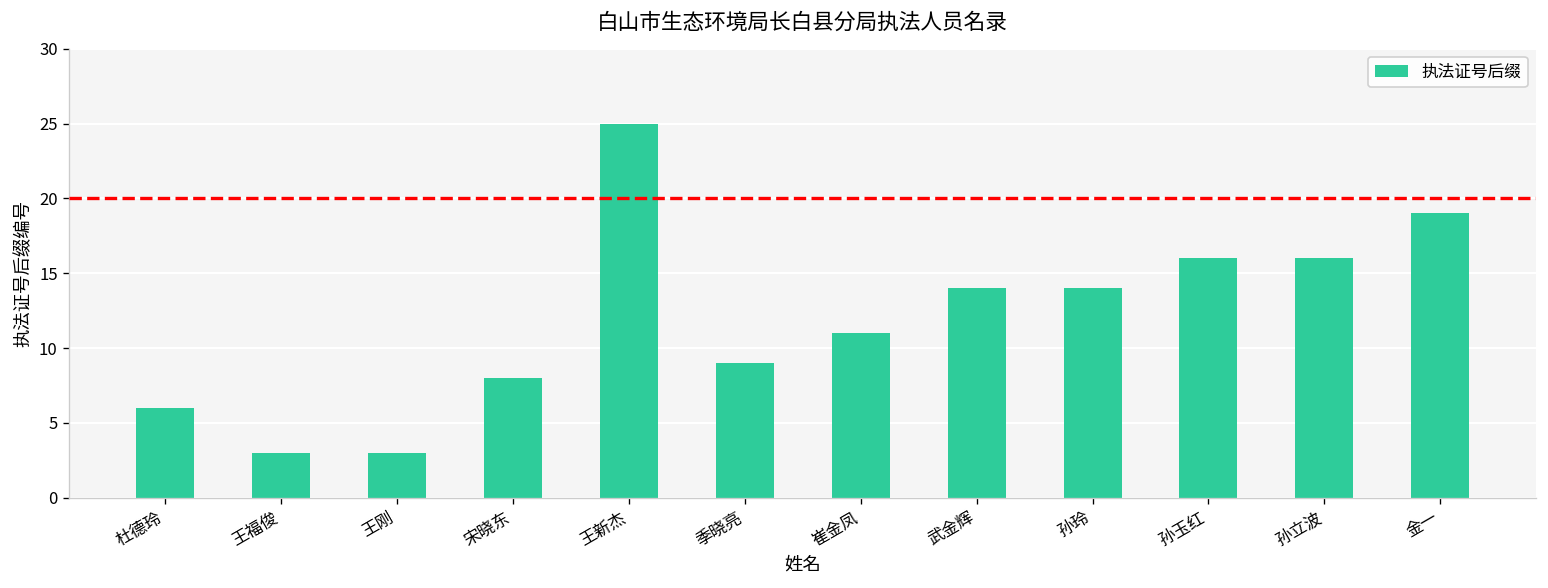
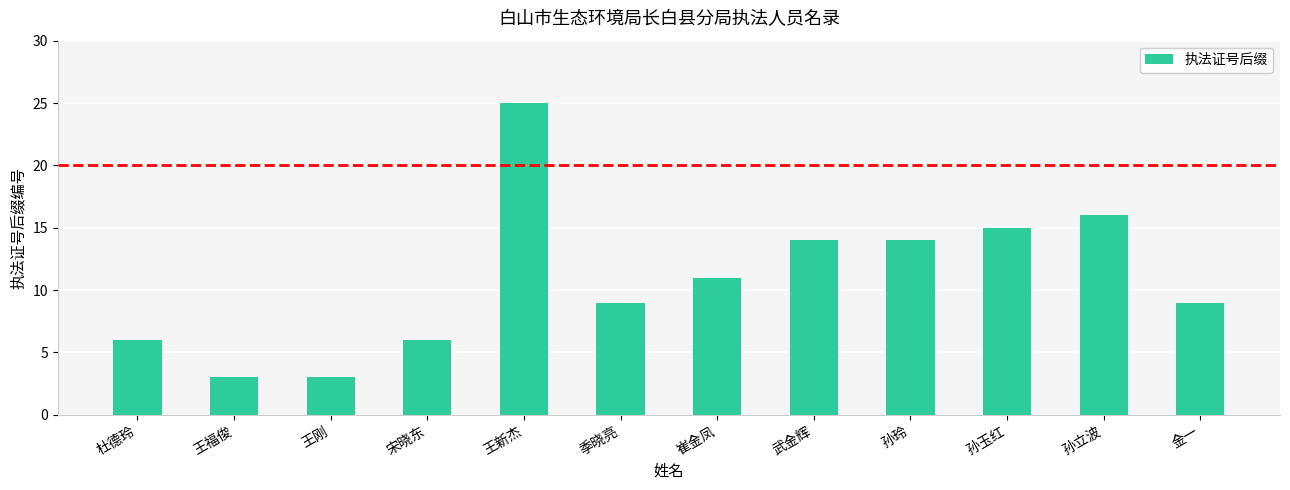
宋晓东: 8 -> 6
孙玉红: 16 -> 15
金一: 19 -> 9
